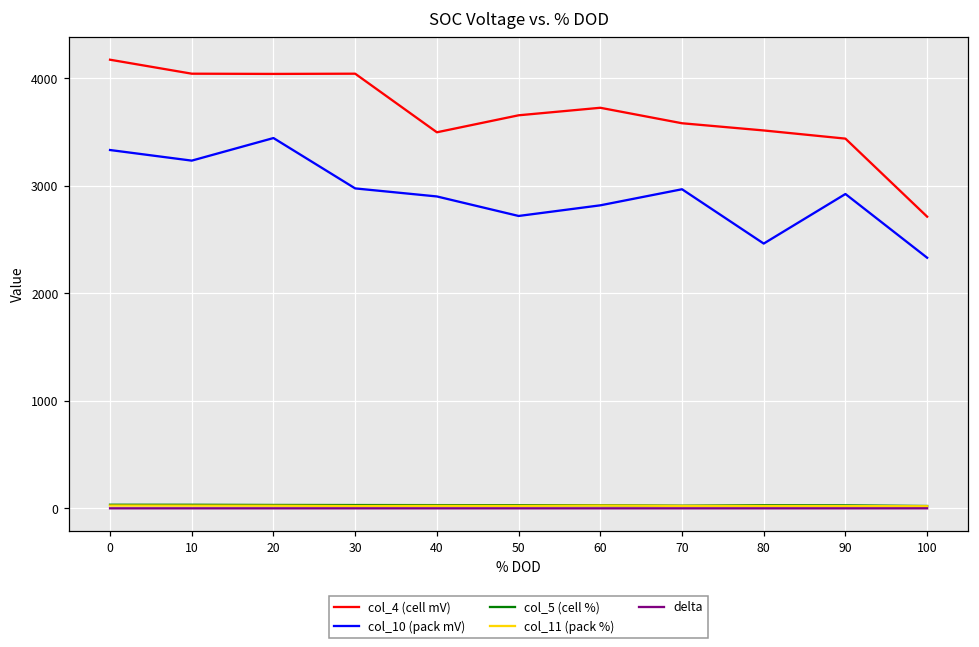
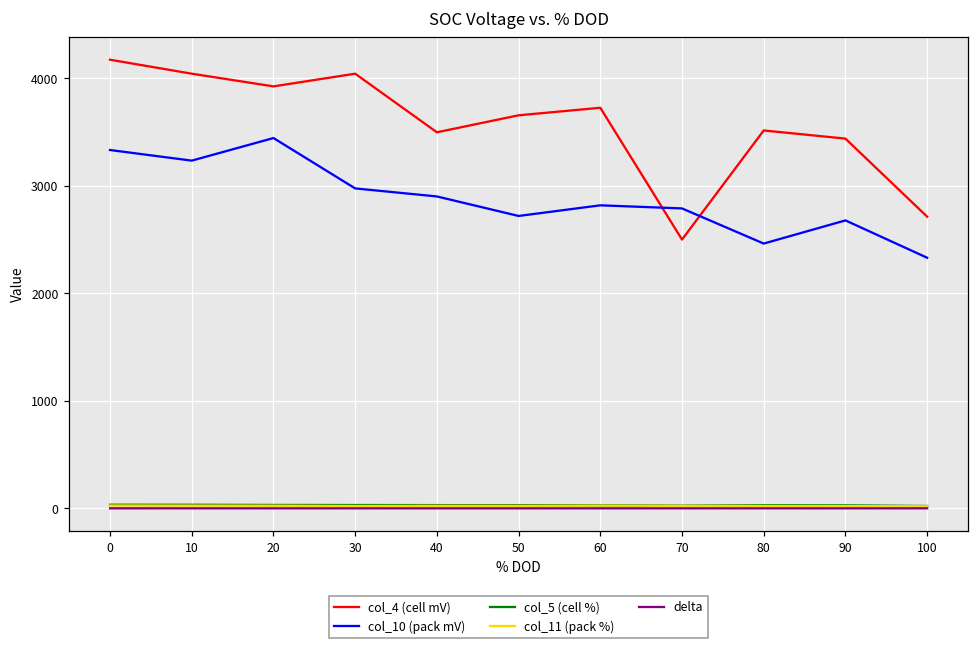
col_4 (cell mV), 20: 4000 -> 3900
col_4 (cell mV), 70: 3600 -> 2500
col_10 (pack mV), 70: 3000 -> 2800
col_10 (pack mV), 90: 2900 -> 2700
